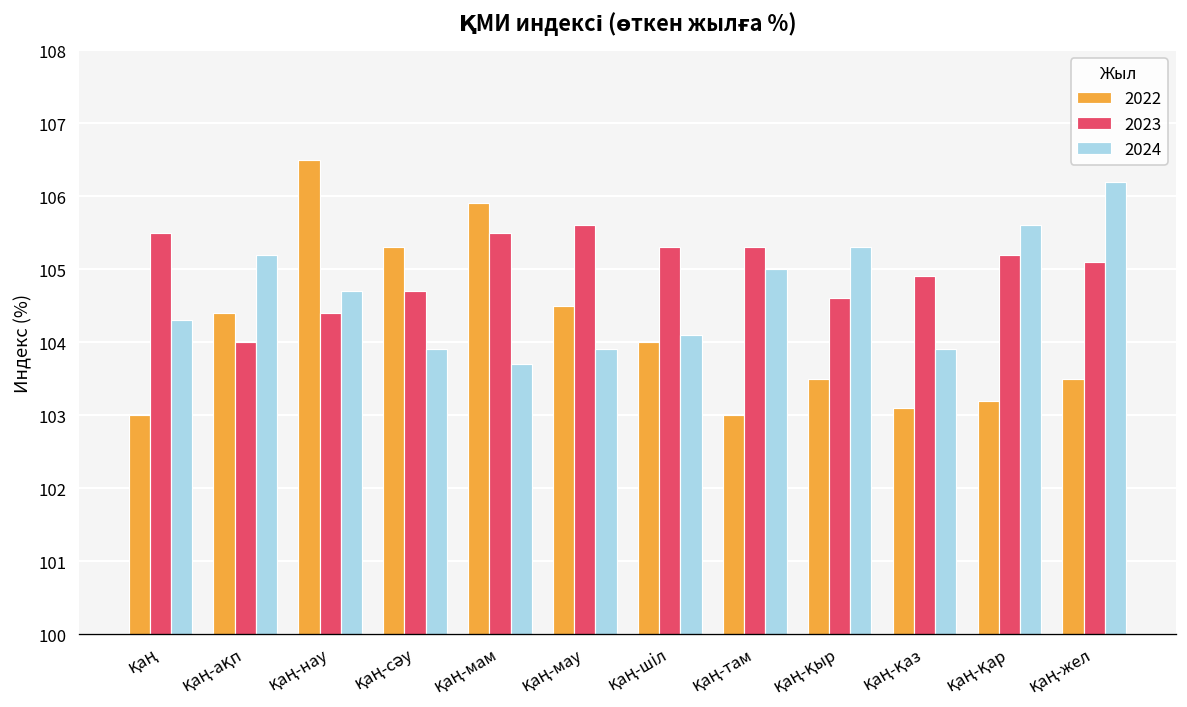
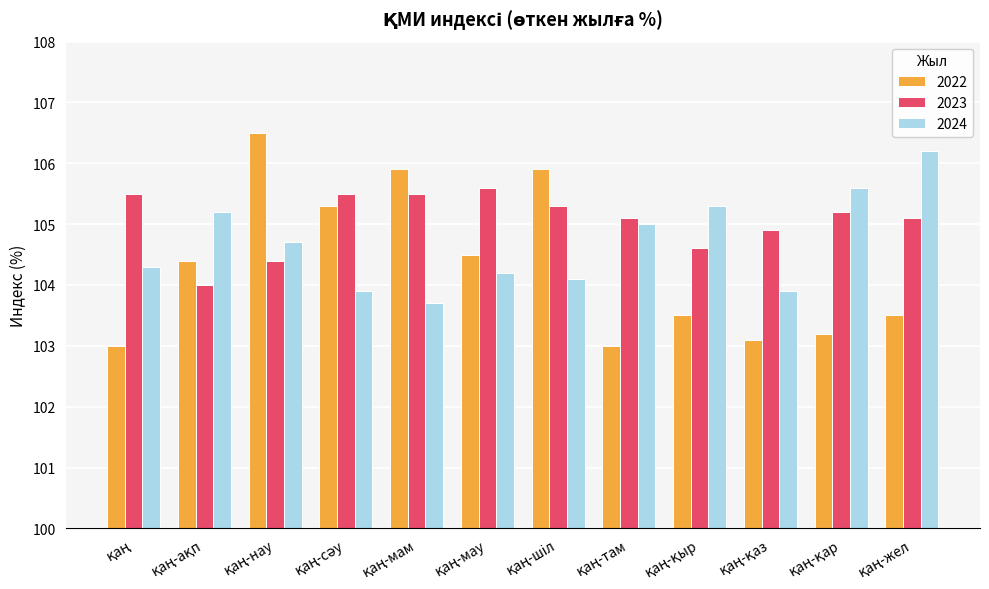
2023, қаң-сәу: 104.7 -> 105.5
2024, қаң-мау: 103.9 -> 104.2
2022, қаң-шіл: 104.0 -> 105.9
2023, қаң-там: 105.3 -> 105.1
